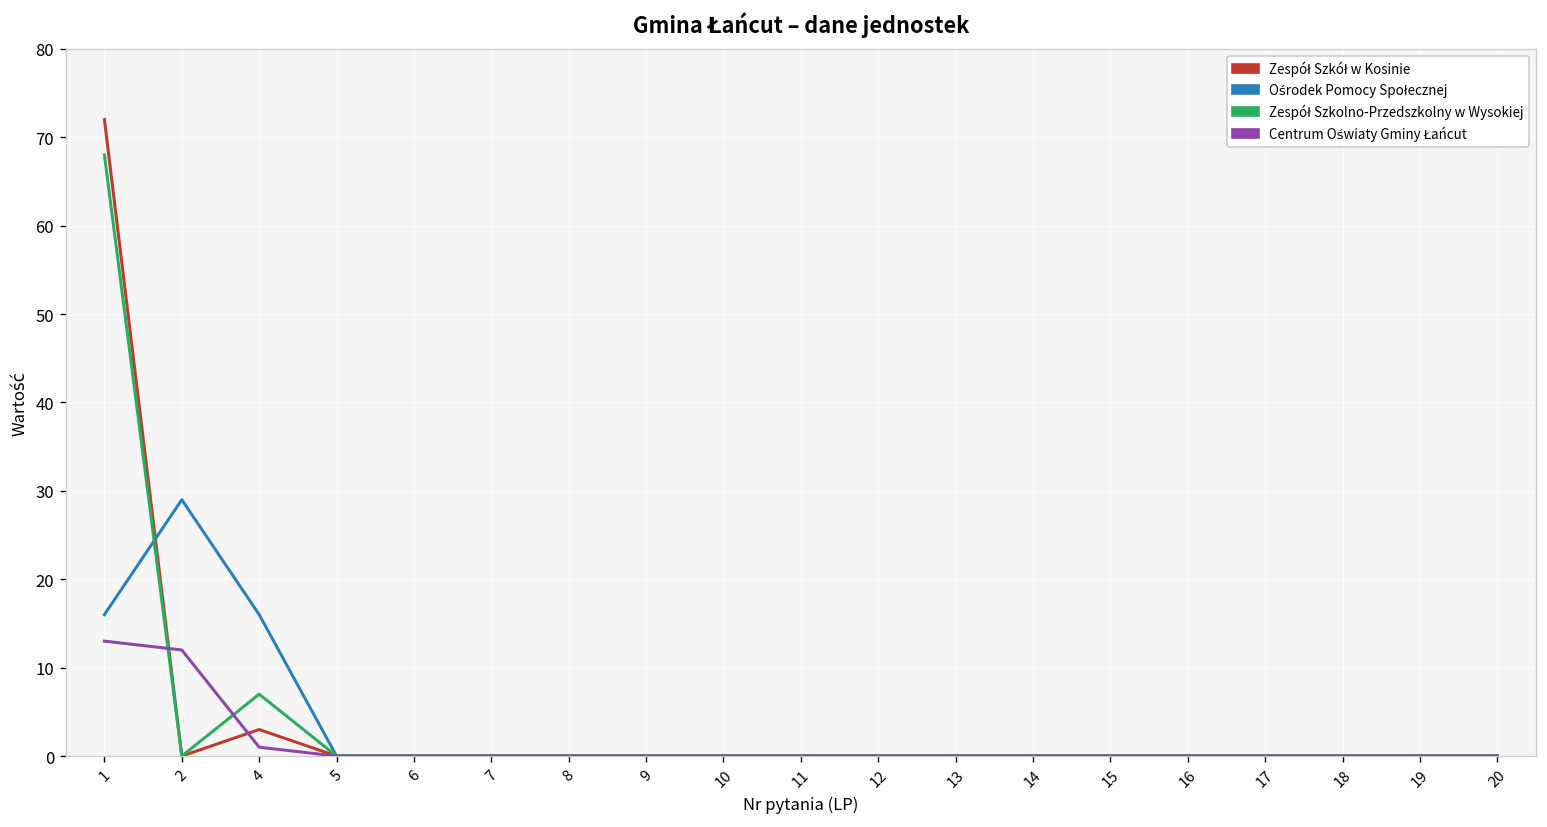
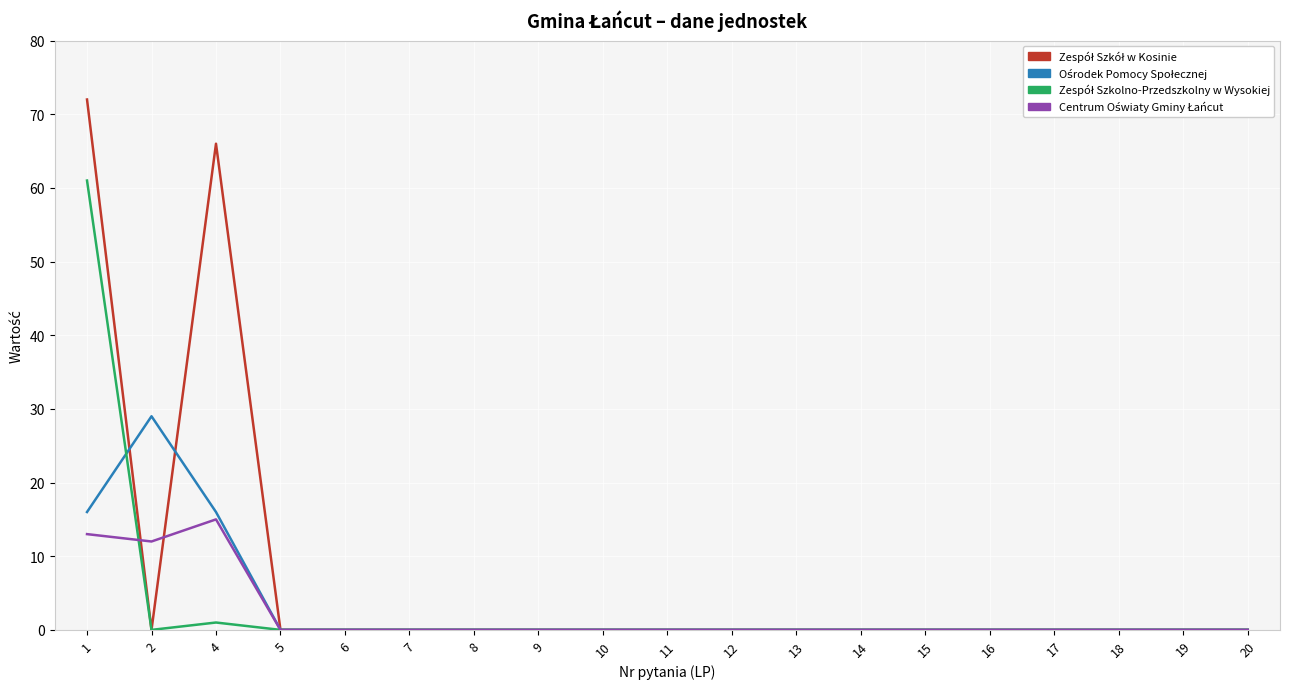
Zespół Szkolno-Przedszkolny w Wysokiej, 1: 68 -> 61
Zespół Szkół w Kosinie, 4: 3 -> 66
Zespół Szkolno-Przedszkolny w Wysokiej, 4: 7 -> 1
Centrum Oświaty Gminy Łańcut, 4: 1 -> 15
